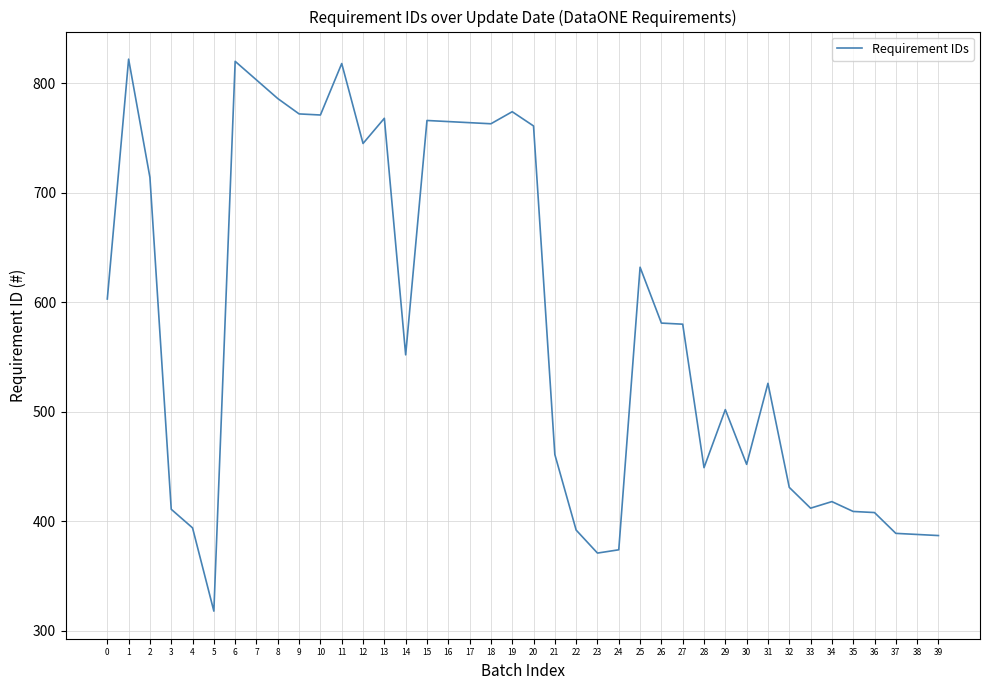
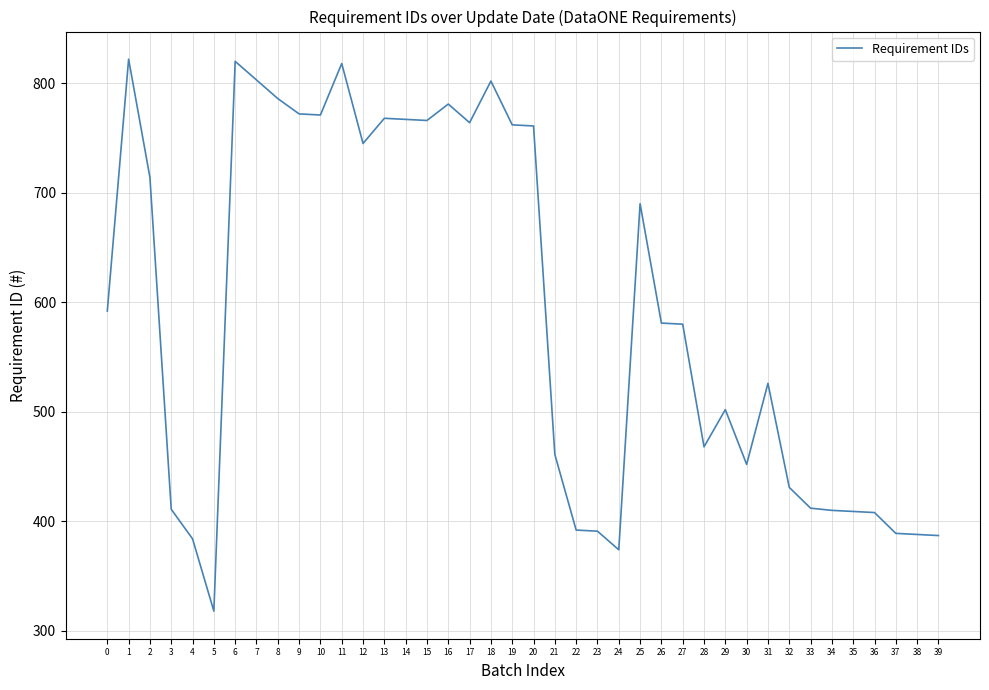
0: 603 -> 592
4: 394 -> 384
14: 552 -> 767
16: 765 -> 781
18: 763 -> 802
19: 774 -> 762
23: 371 -> 391
25: 632 -> 690
28: 449 -> 468
34: 418 -> 410
